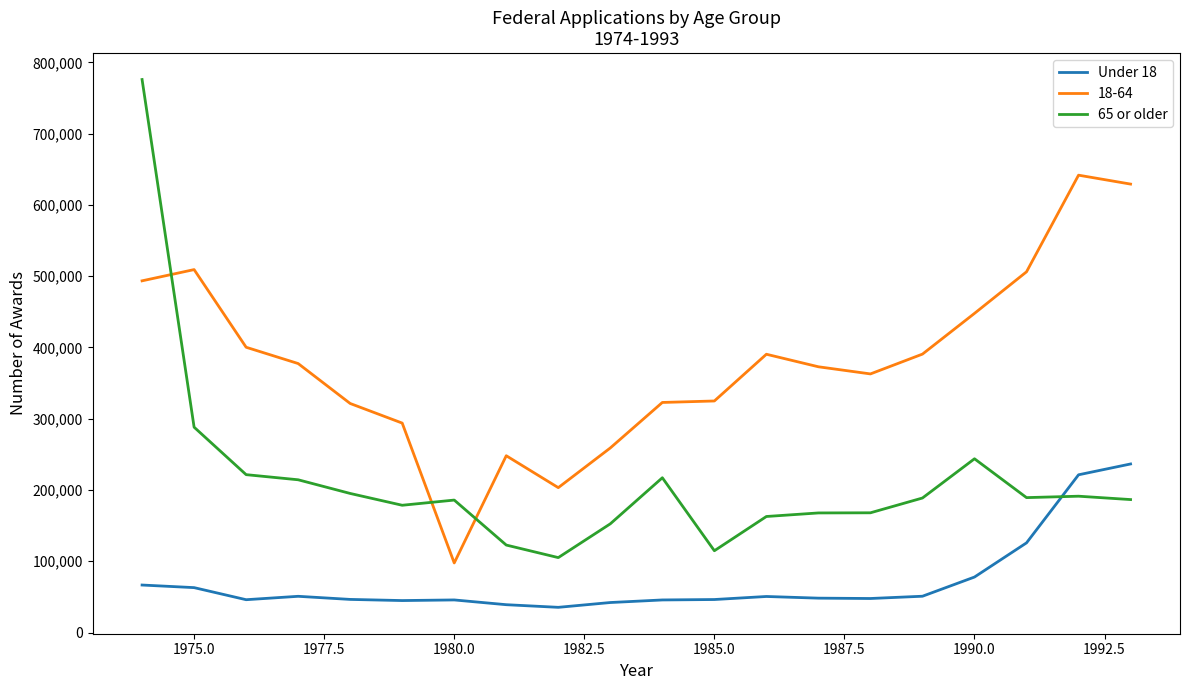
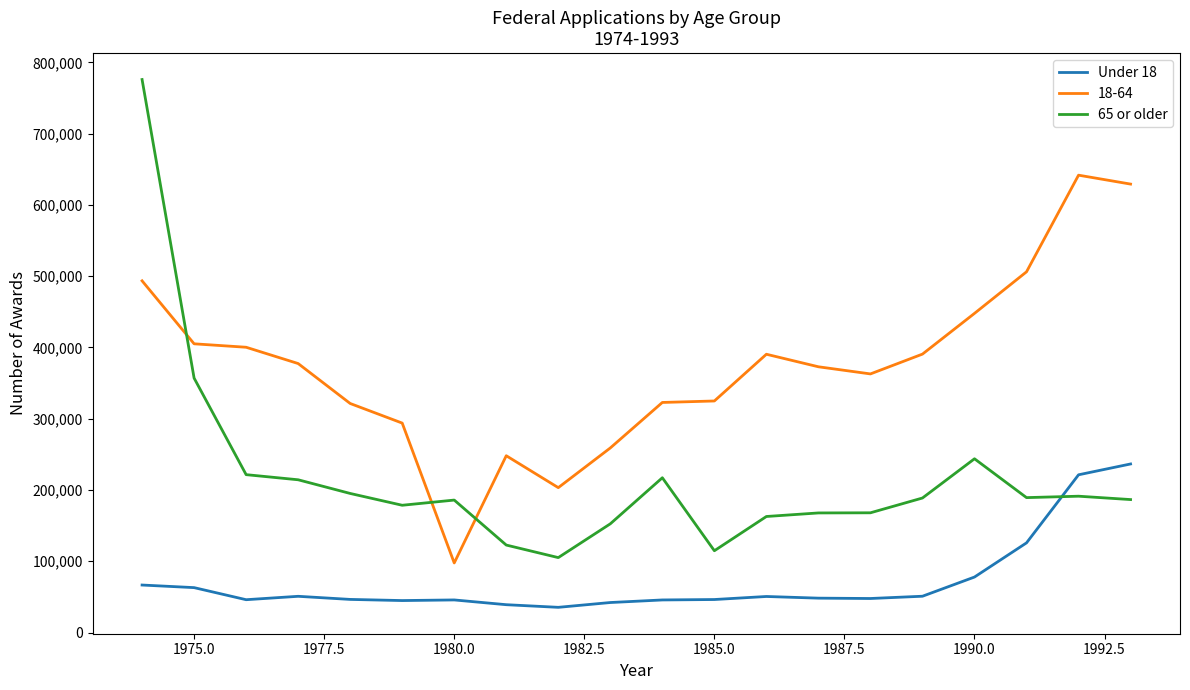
18-64, 1975.0: 510,000 -> 410,000
65 or older, 1975.0: 290,000 -> 360,000
